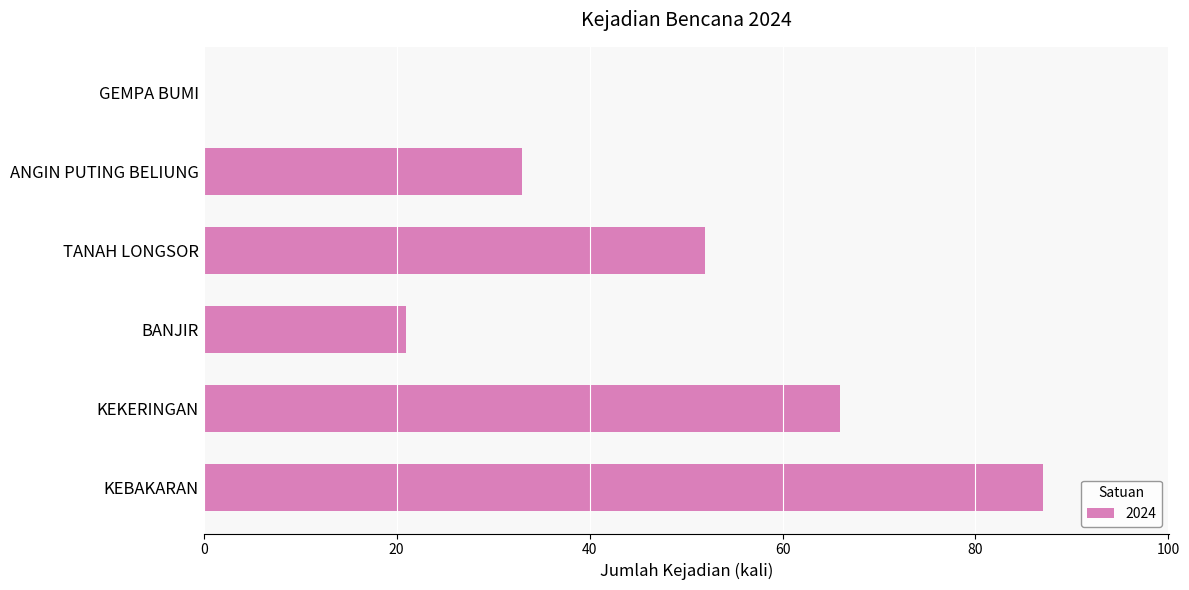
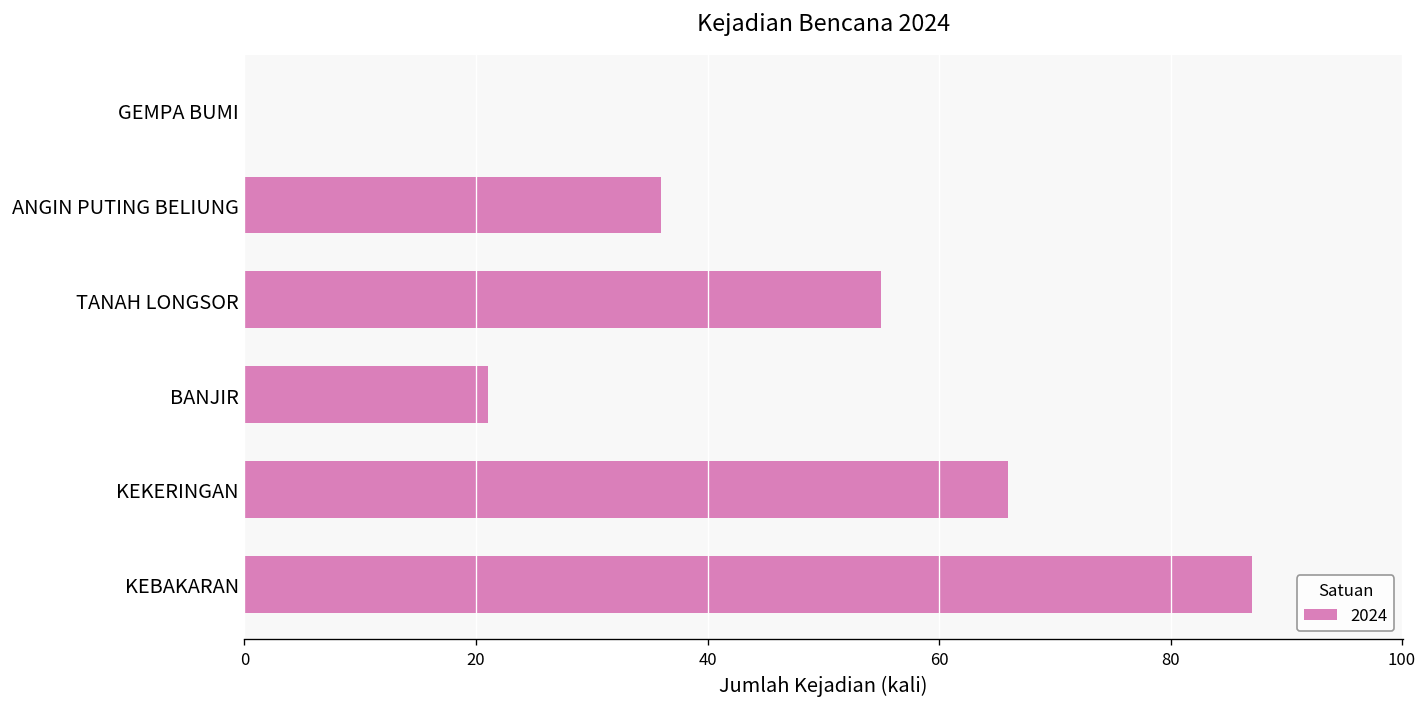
ANGIN PUTING BELIUNG: 33 -> 36
TANAH LONGSOR: 52 -> 55
